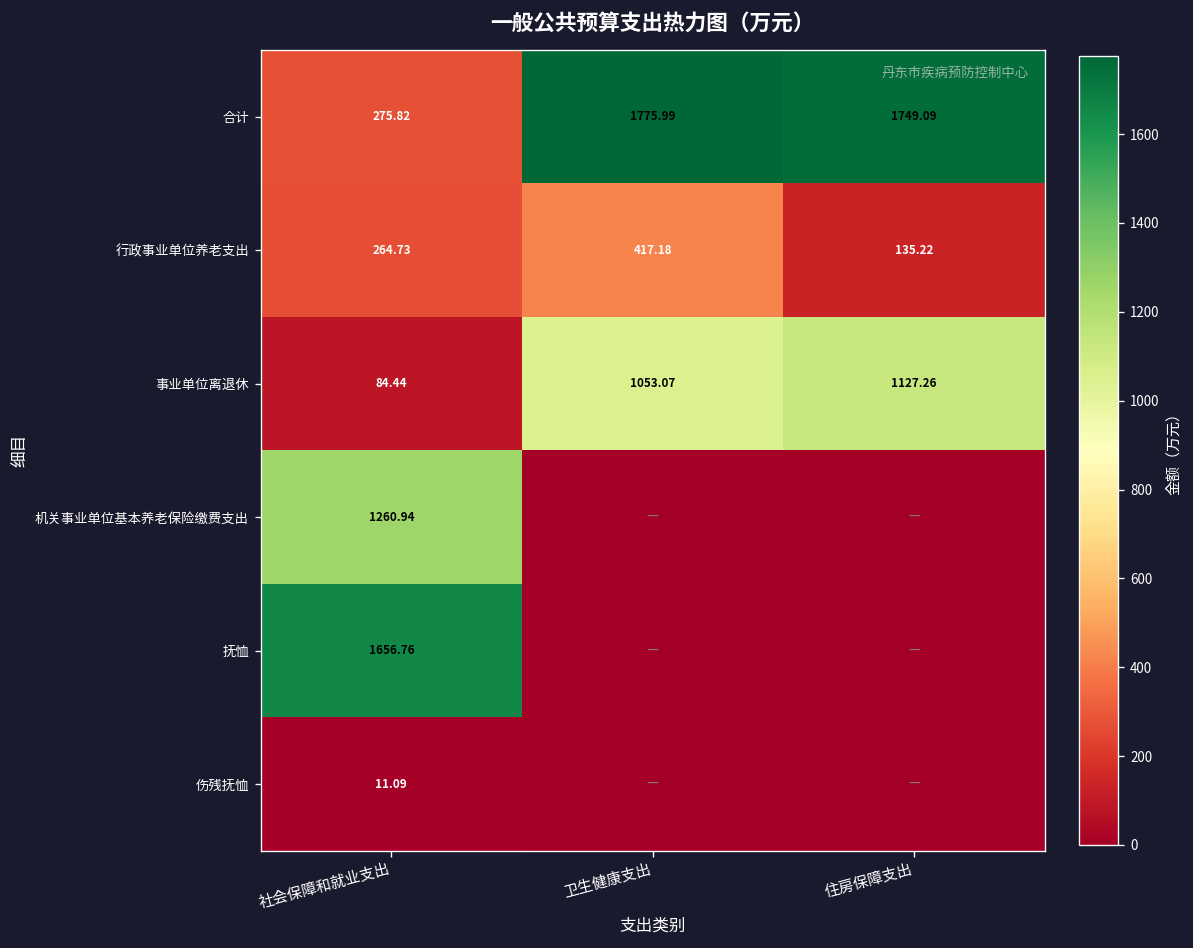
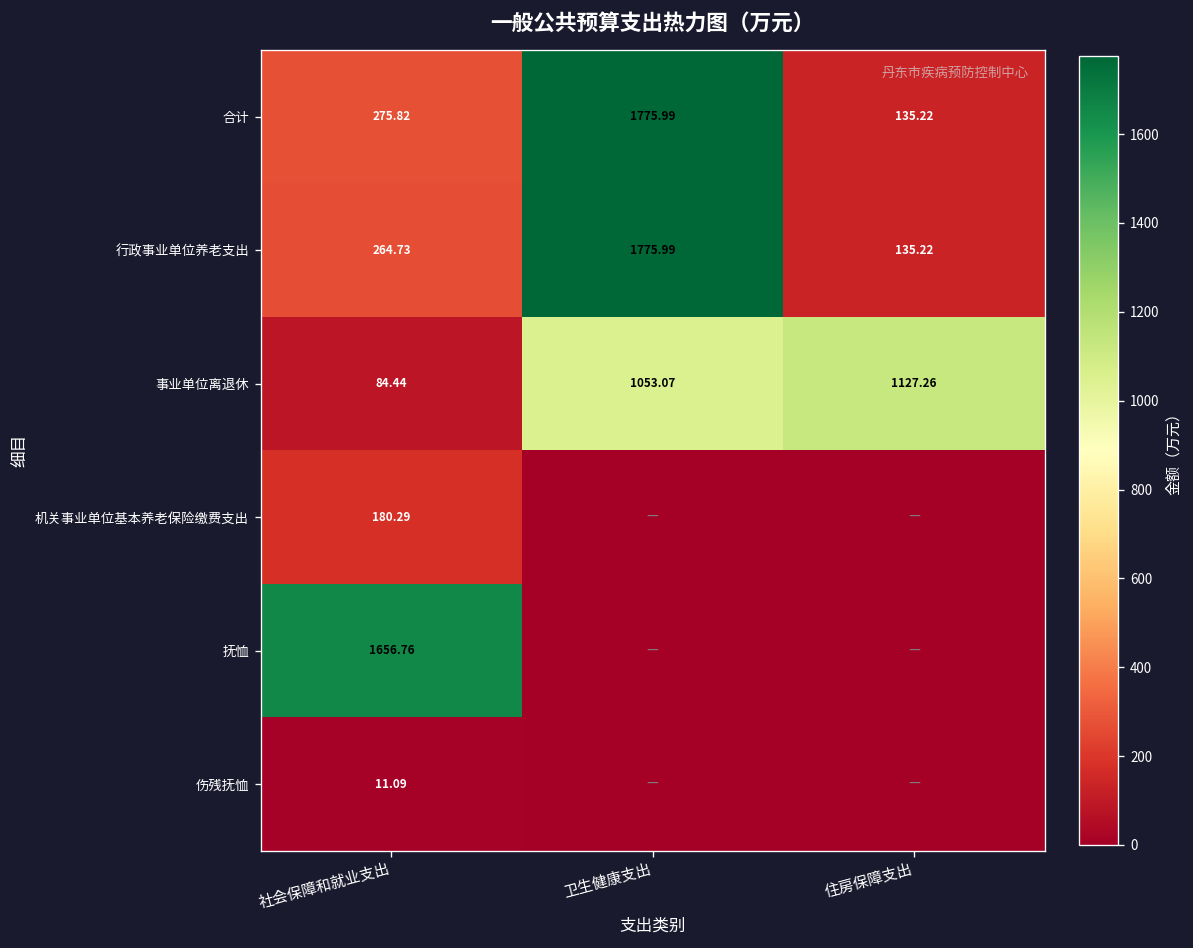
合计, 住房保障支出: 1749.09 -> 135.22
行政事业单位养老支出, 卫生健康支出: 417.18 -> 1775.99
机关事业单位基本养老保险缴费支出, 社会保障和就业支出: 1260.94 -> 180.29
